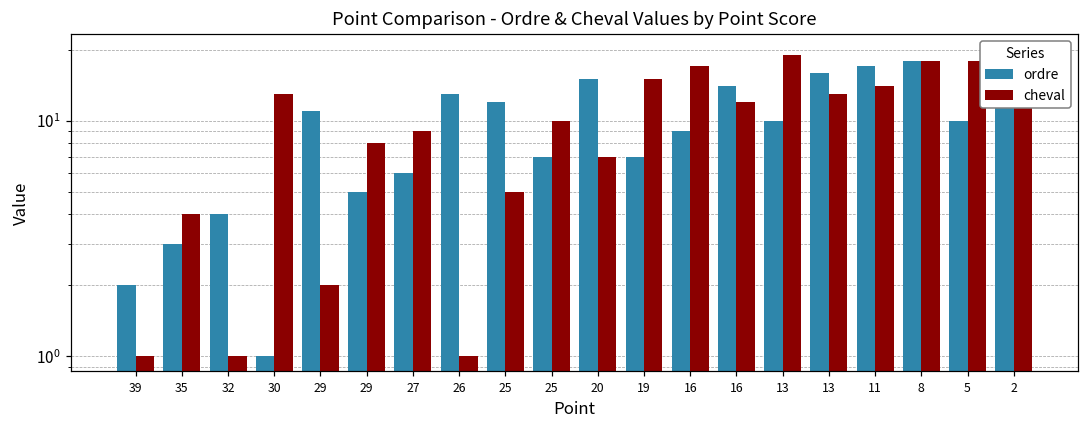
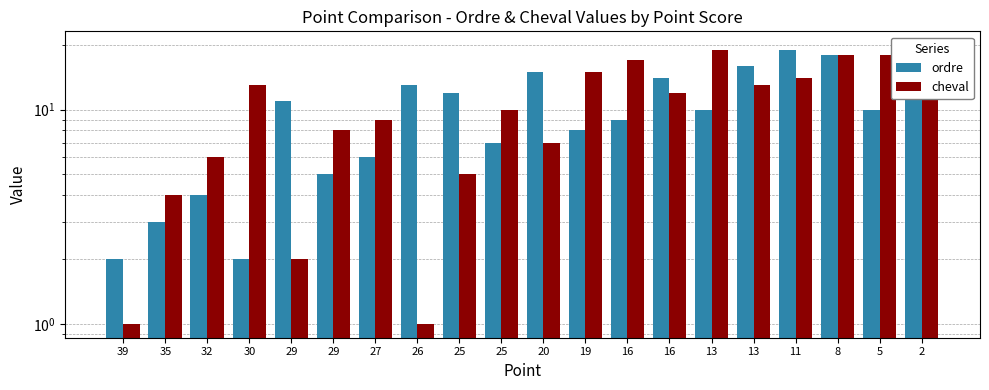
cheval, 32: 1 -> 6
ordre, 30: 1 -> 2
ordre, 19: 7 -> 8
ordre, 11: 17 -> 19
